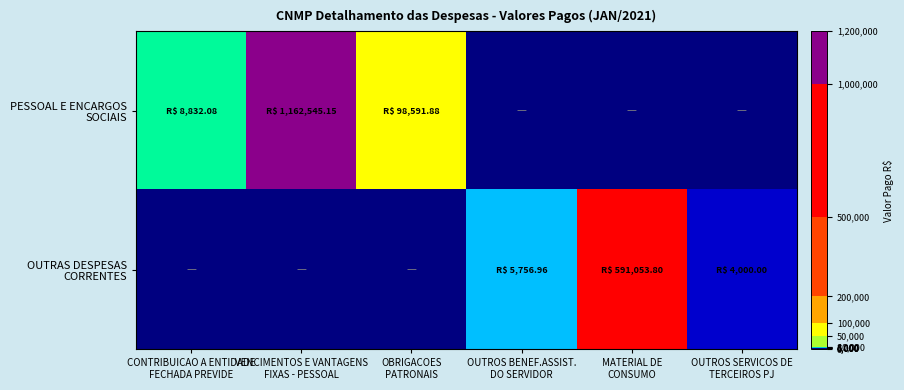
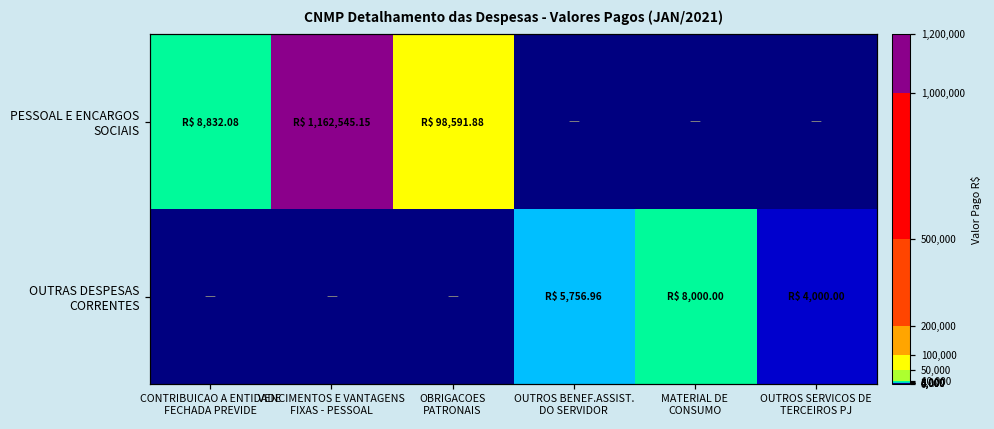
OUTRAS DESPESAS CORRENTES, MATERIAL DE CONSUMO: 591,053.80 -> 8,000.00
